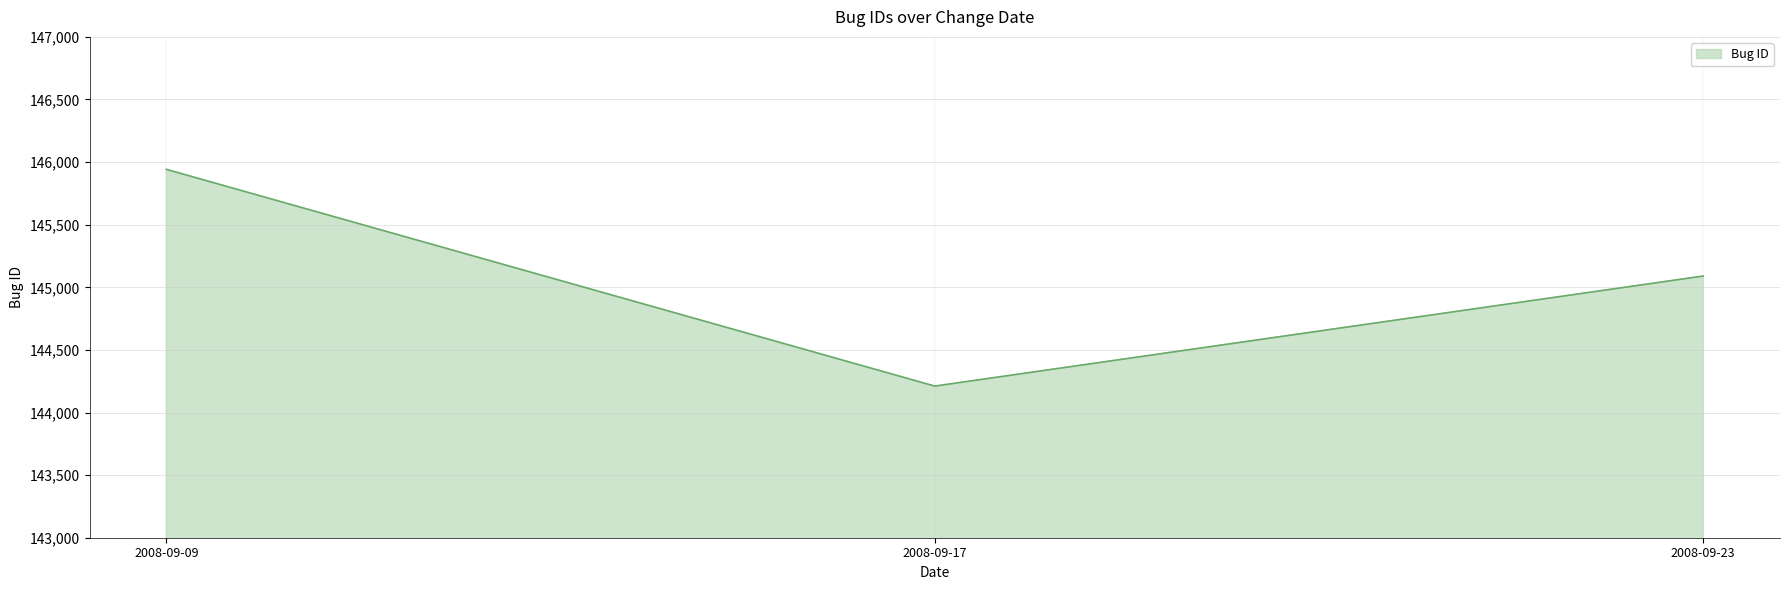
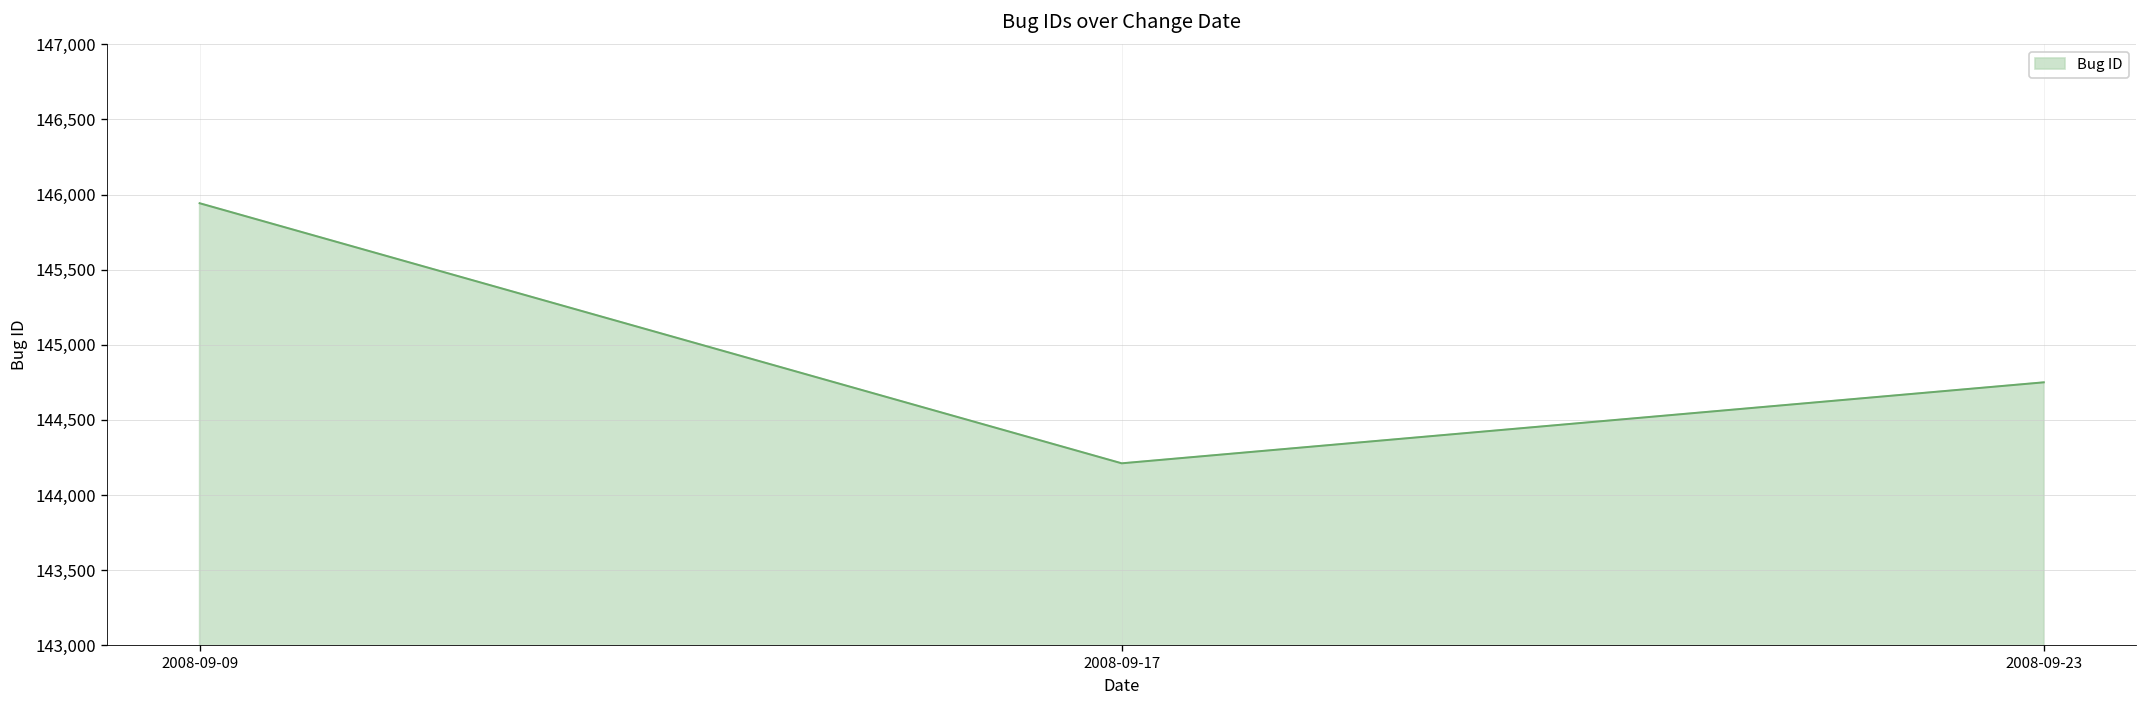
2008-09-23: 145,090 -> 144,750
